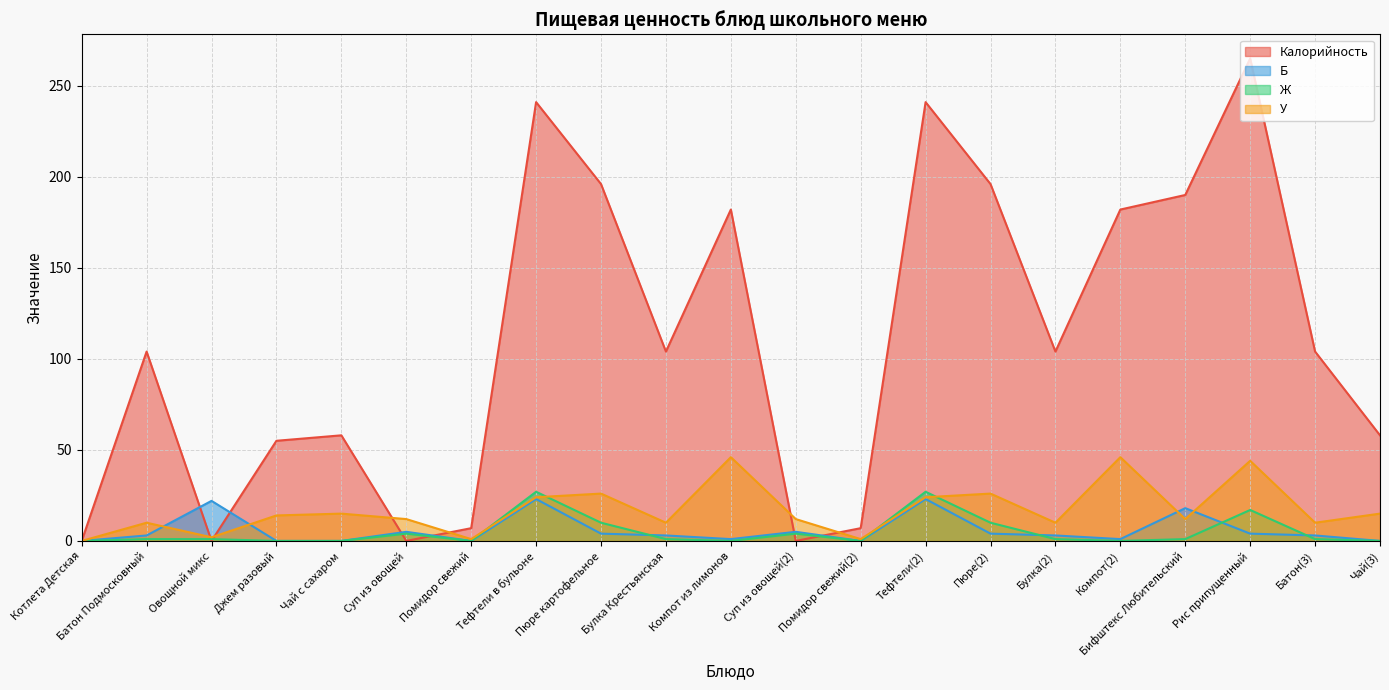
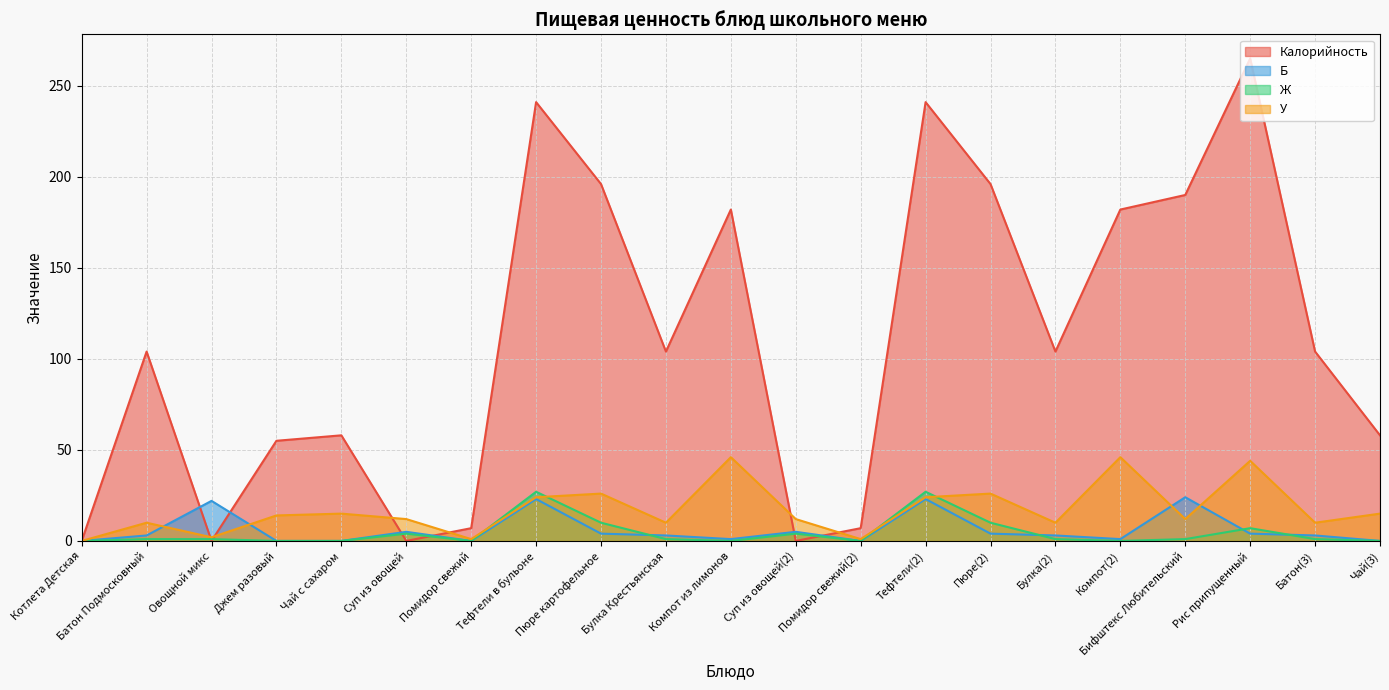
Б, Бифштекс Любительский: 18 -> 24
Ж, Рис припущенный: 17 -> 7
